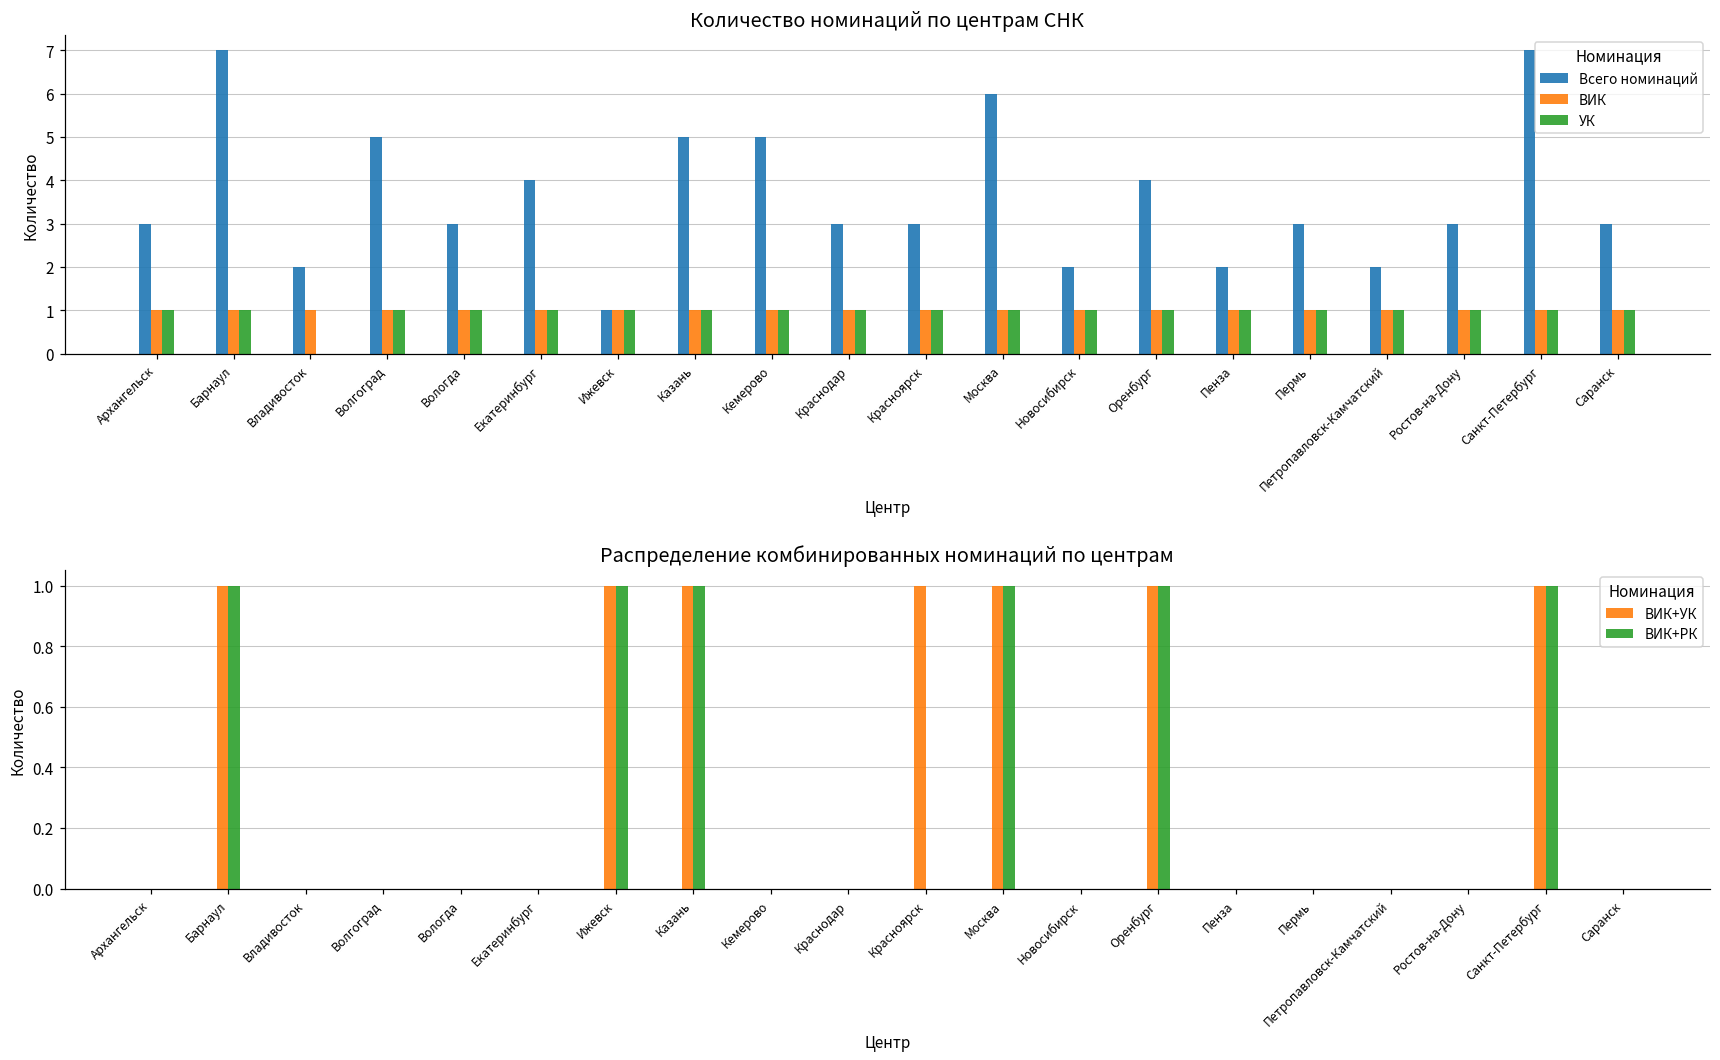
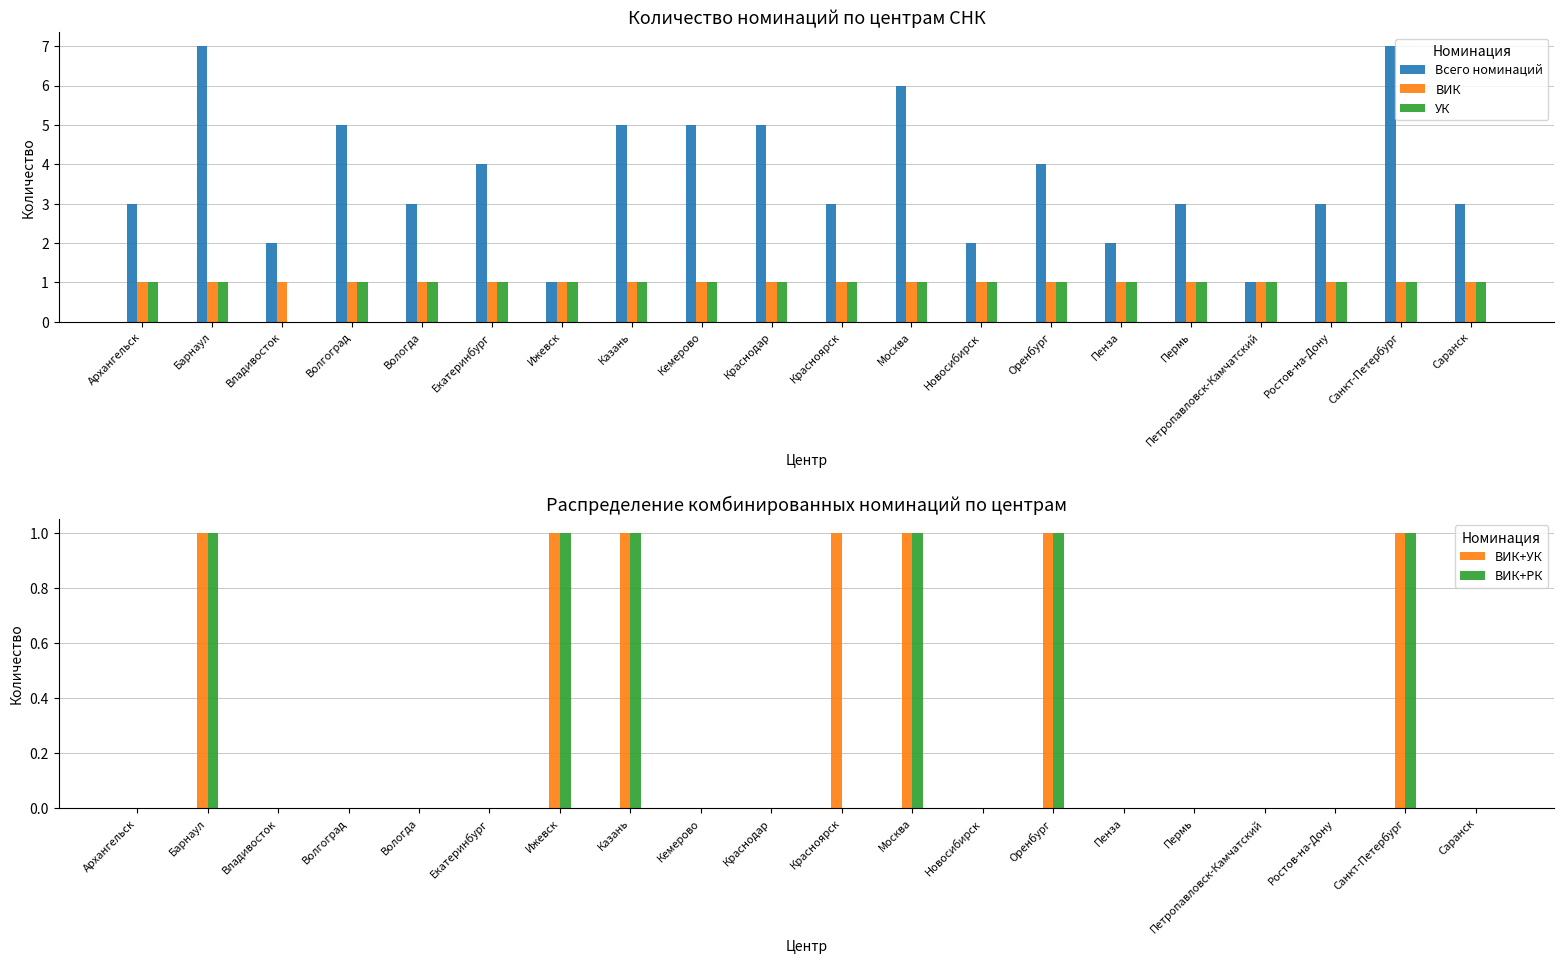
Количество номинаций по центрам СНК, Всего номинаций, Краснодар: 3 -> 5
Количество номинаций по центрам СНК, Всего номинаций, Петропавловск-Камчатский: 2 -> 1
